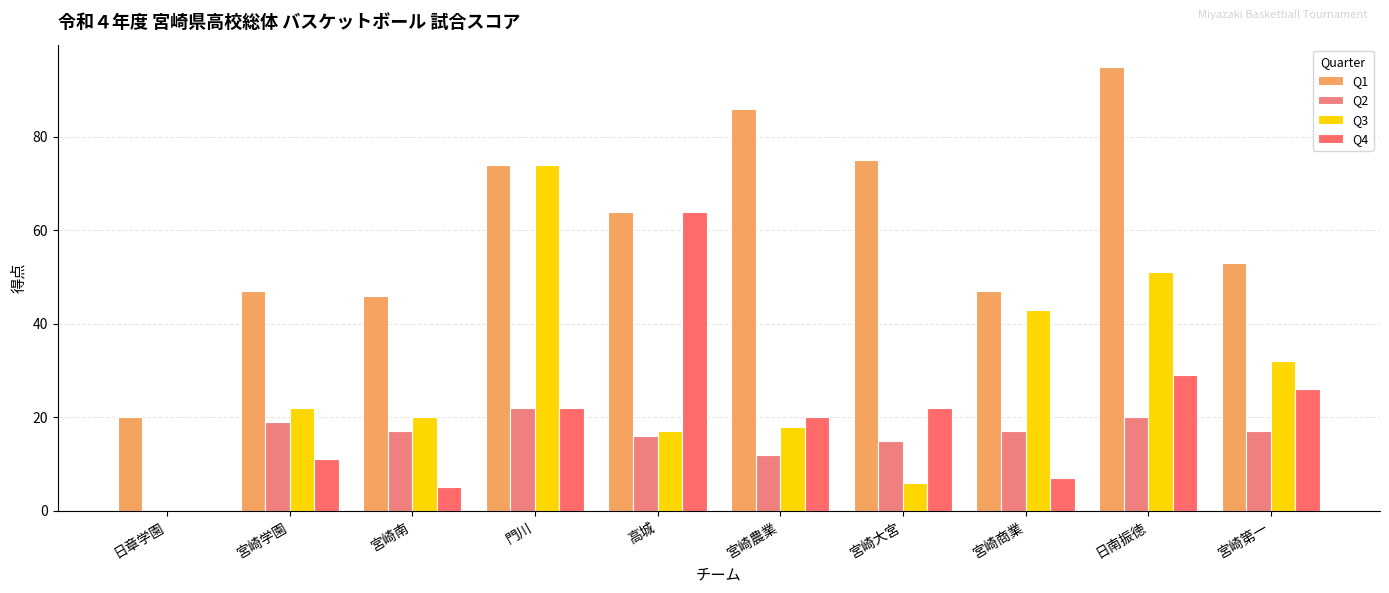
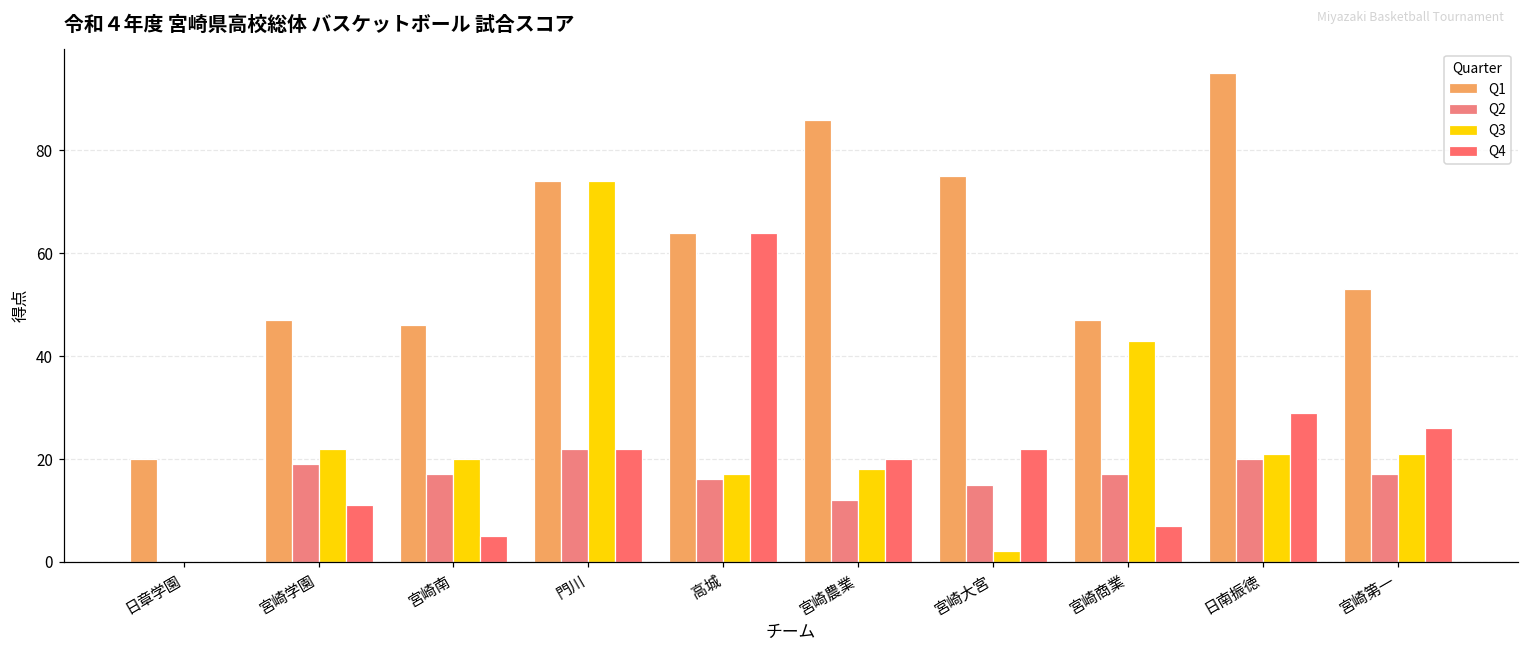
Q3, 宮崎大宮: 6 -> 2
Q3, 日南振徳: 51 -> 21
Q3, 宮崎第一: 32 -> 21
